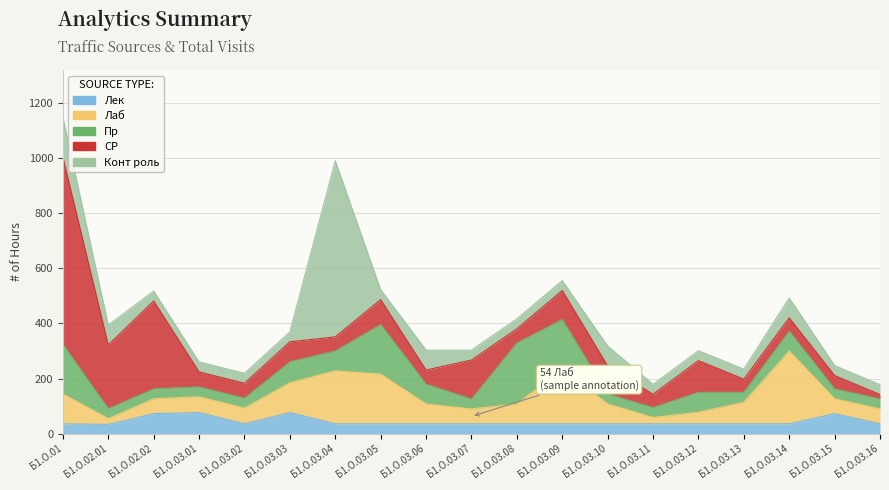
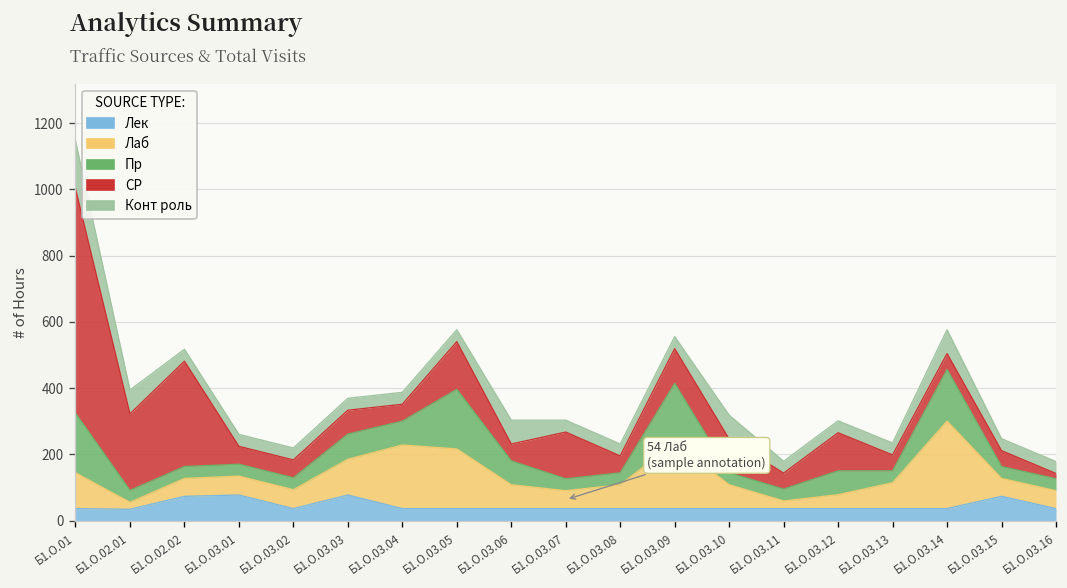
Конт роль, Б1.О.03.04: 640 -> 40
СР, Б1.О.03.05: 90 -> 140
Пр, Б1.О.03.08: 220 -> 40
Пр, Б1.О.03.14: 70 -> 160
